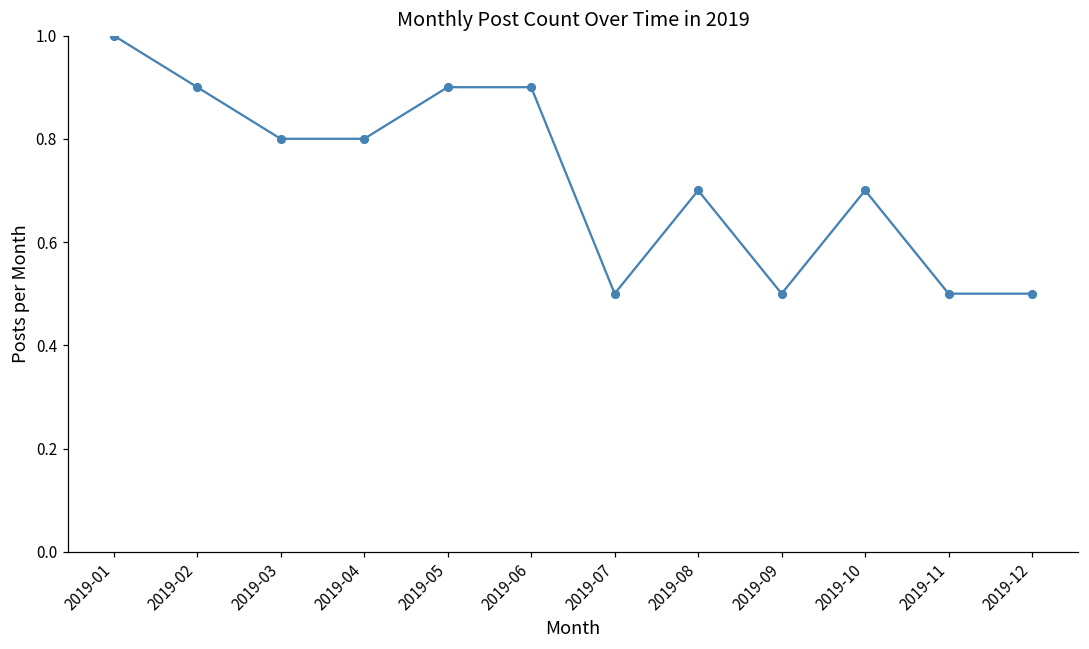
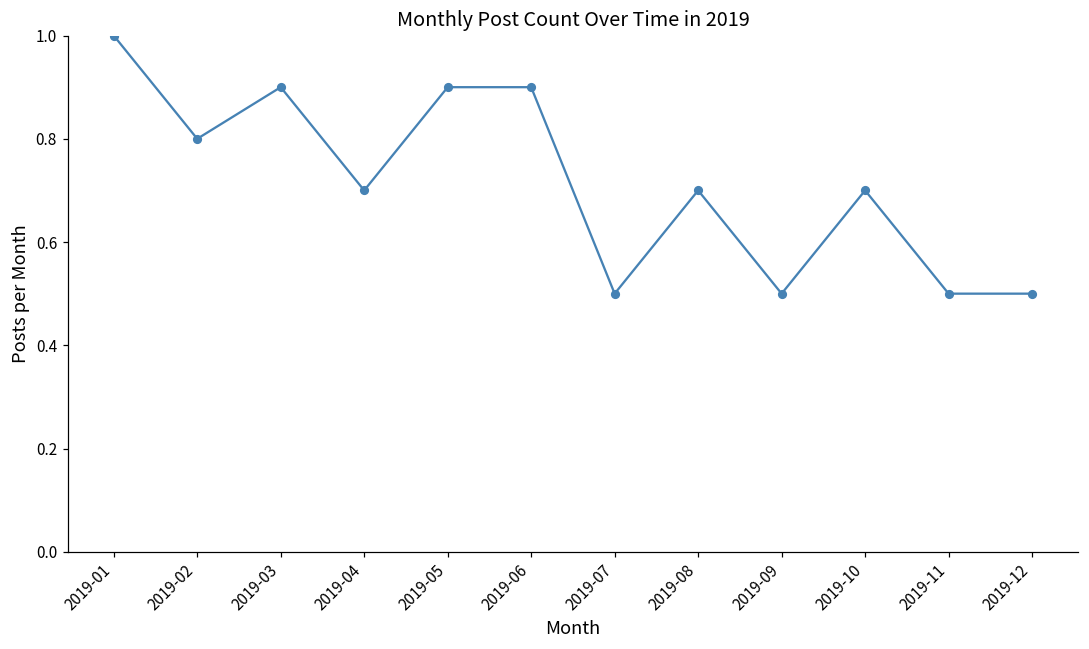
2019-02: 0.90 -> 0.80
2019-03: 0.80 -> 0.90
2019-04: 0.80 -> 0.70
